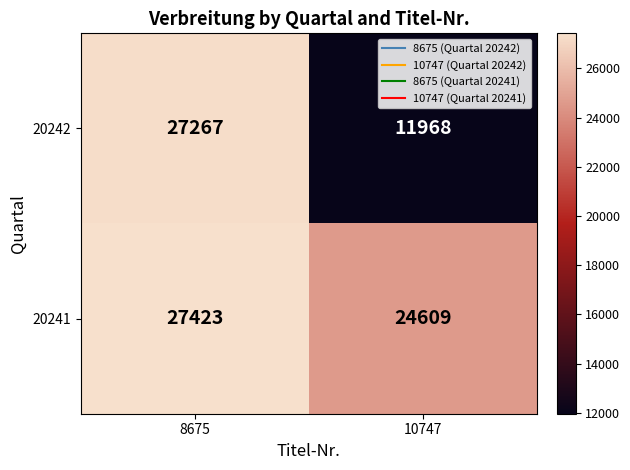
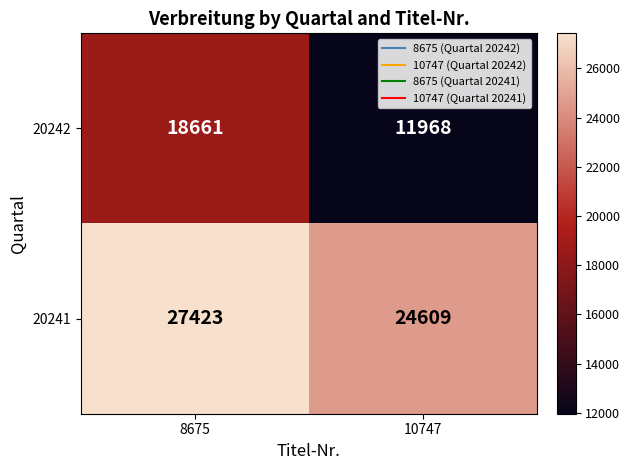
20242, 8675: 27267 -> 18661
